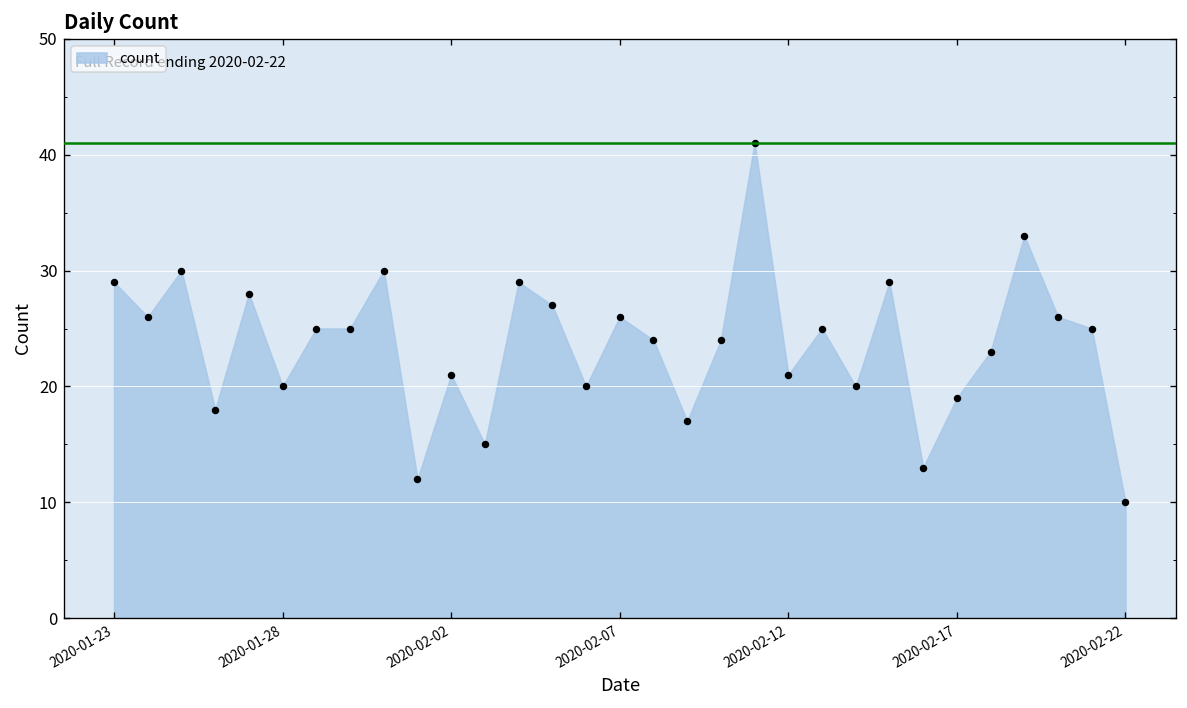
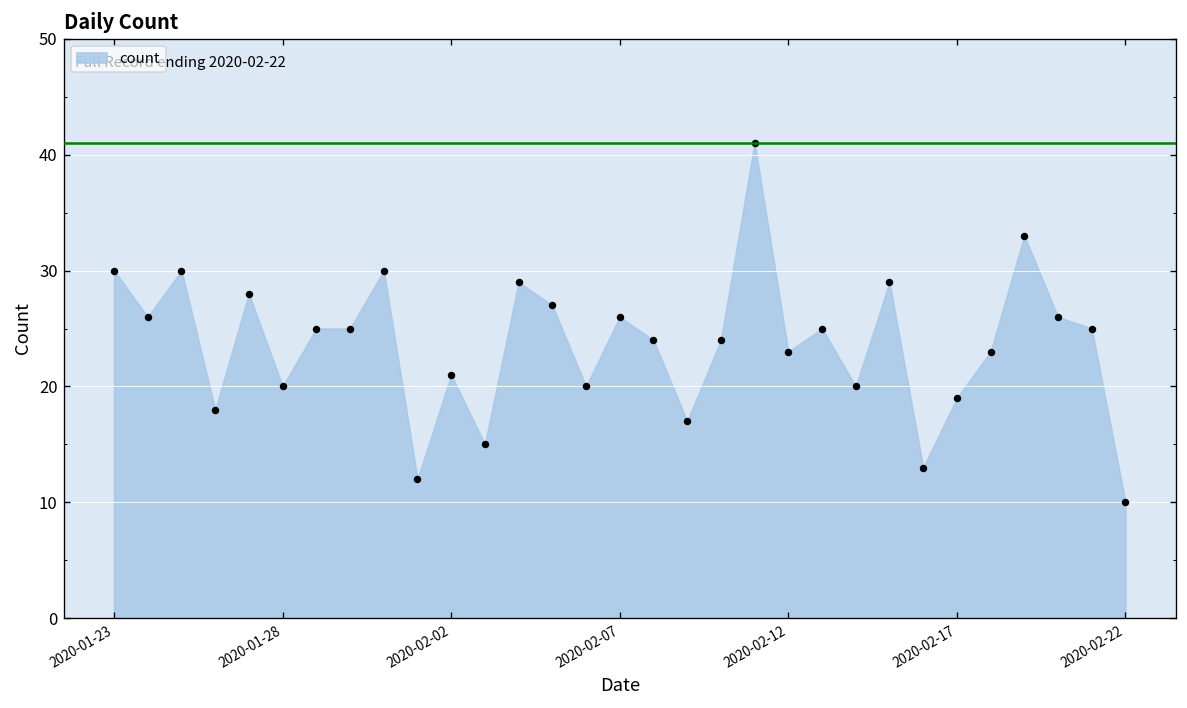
2020-01-23: 29 -> 30
2020-02-12: 21 -> 23
